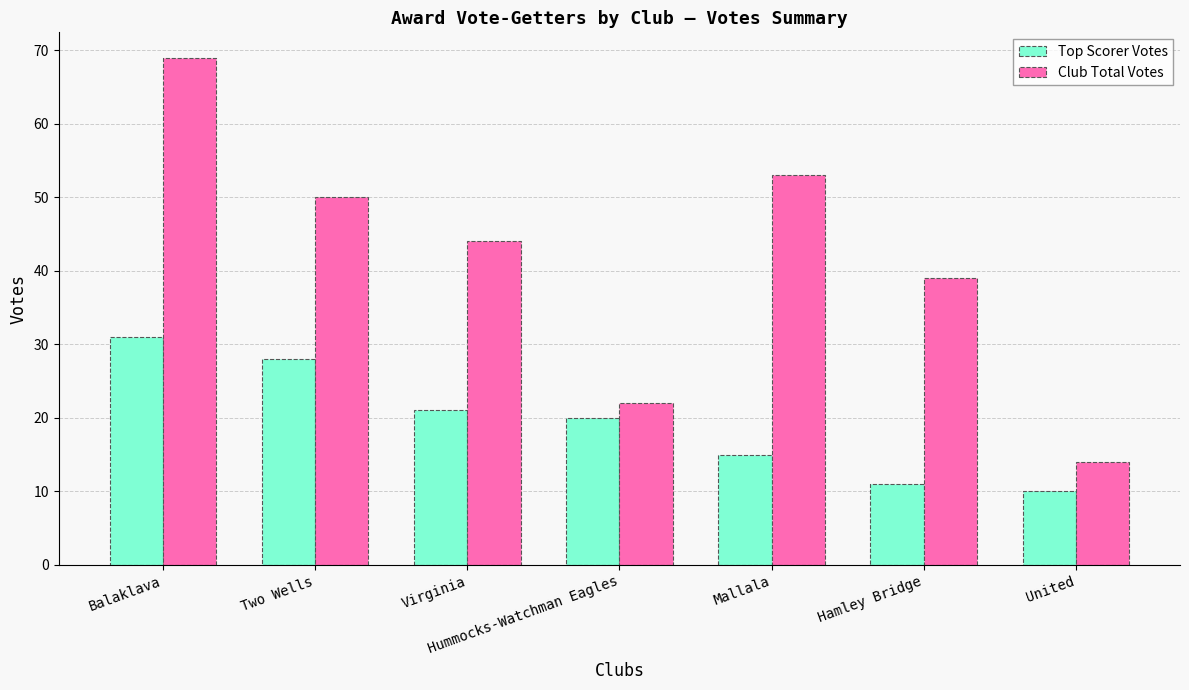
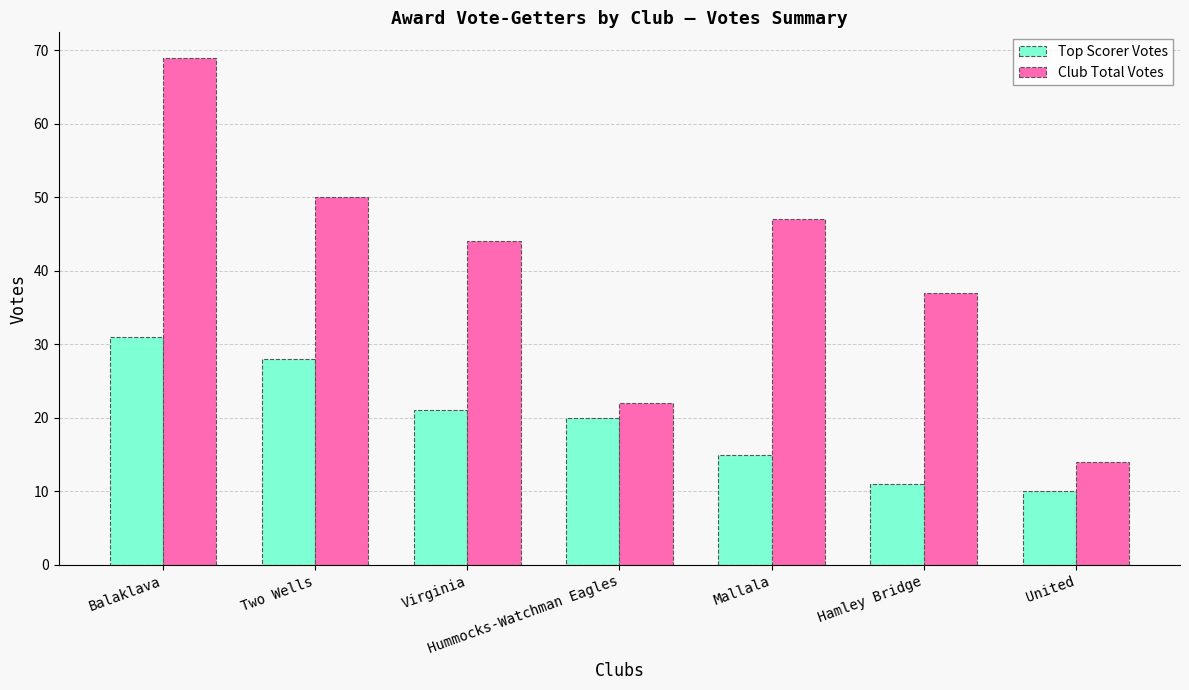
Club Total Votes, Mallala: 53 -> 47
Club Total Votes, Hamley Bridge: 39 -> 37
